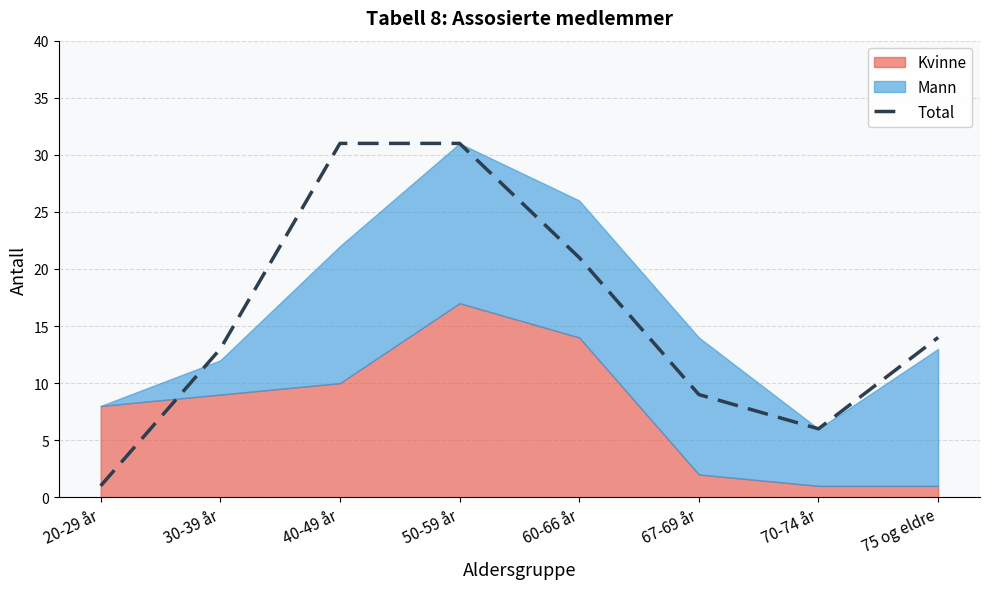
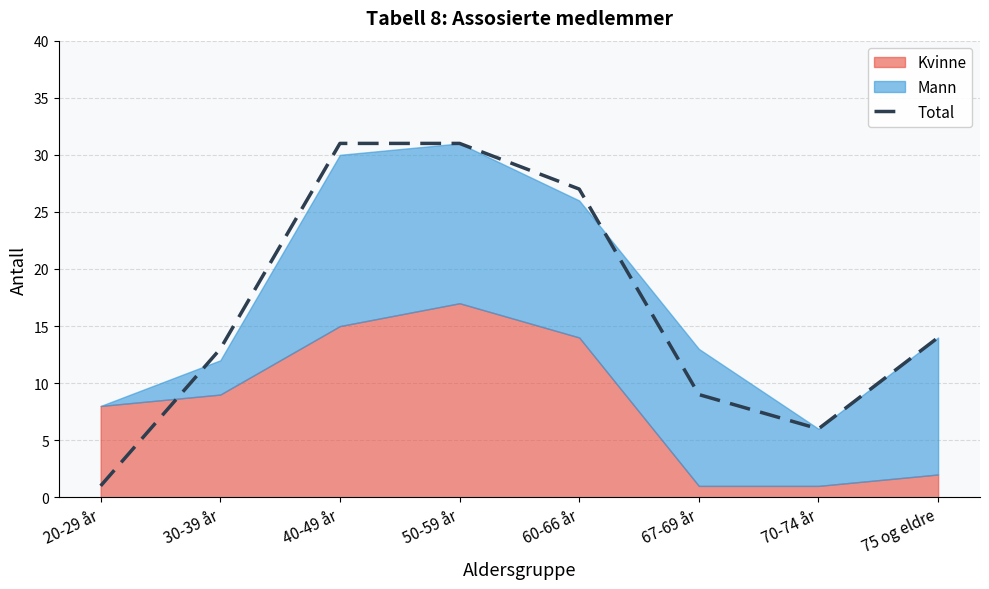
Kvinne, 40-49 år: 10 -> 15
Mann, 40-49 år: 12 -> 15
Total, 60-66 år: 21 -> 27
Kvinne, 67-69 år: 2 -> 1
Kvinne, 75 og eldre: 1 -> 2
